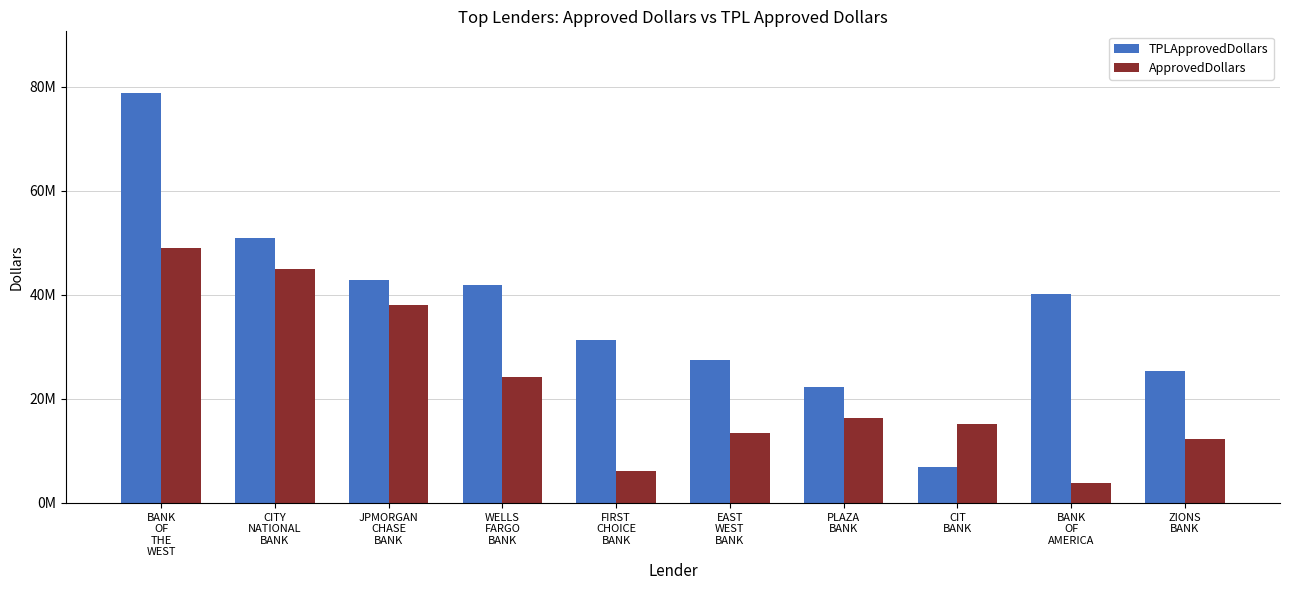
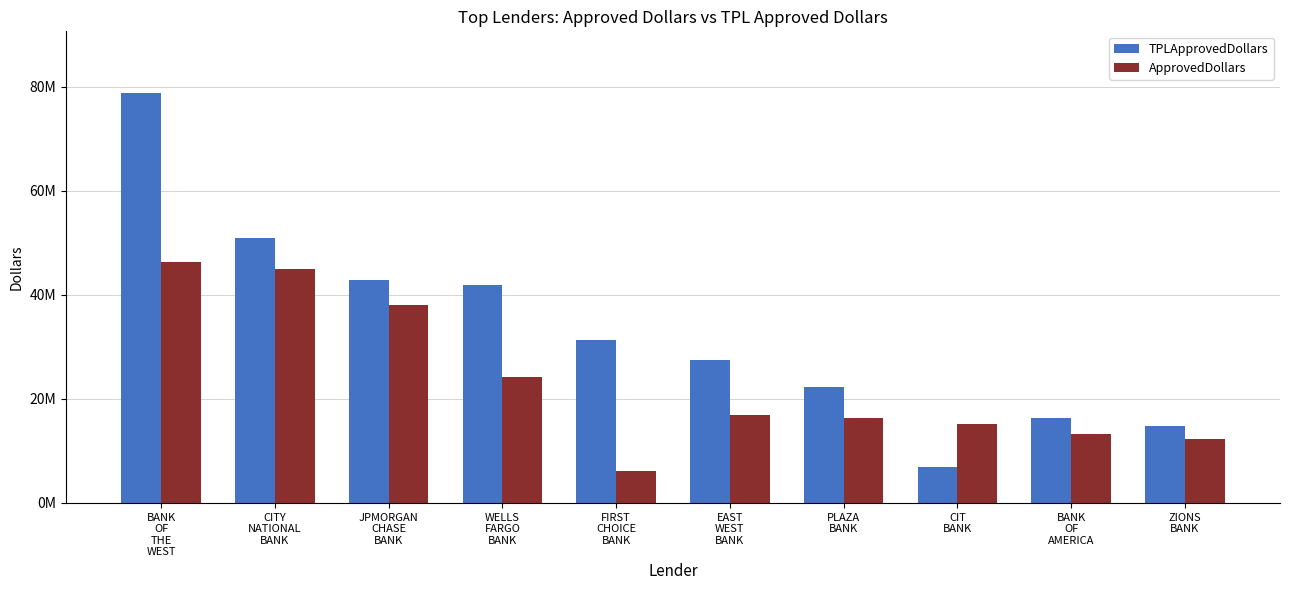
ApprovedDollars, BANK OF THE WEST: 49000000 -> 46000000
ApprovedDollars, EAST WEST BANK: 14000000 -> 17000000
TPLApprovedDollars, BANK OF AMERICA: 40000000 -> 16000000
ApprovedDollars, BANK OF AMERICA: 4000000 -> 13000000
TPLApprovedDollars, ZIONS BANK: 25000000 -> 15000000
